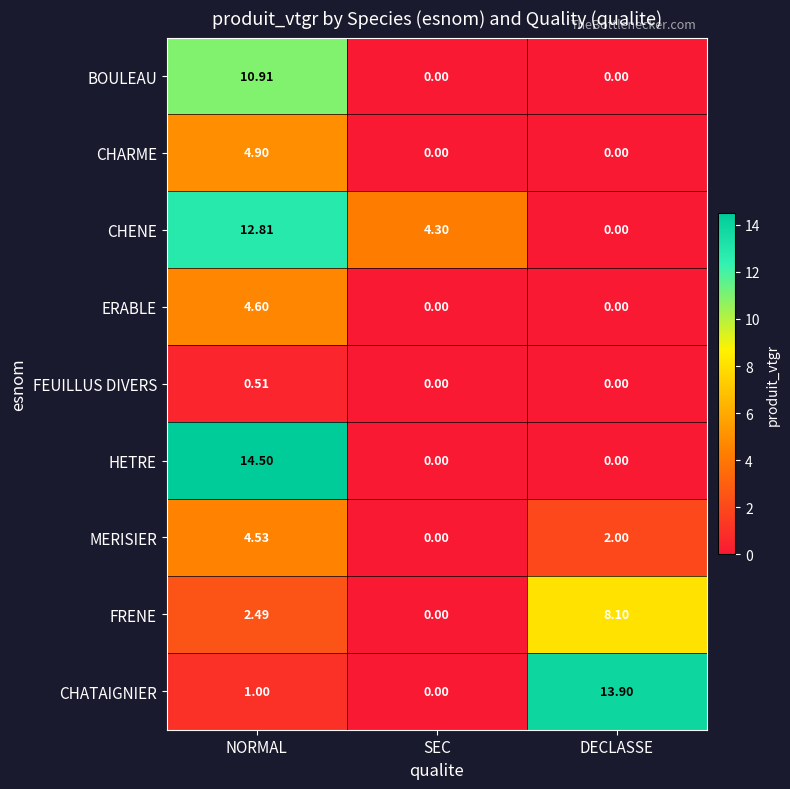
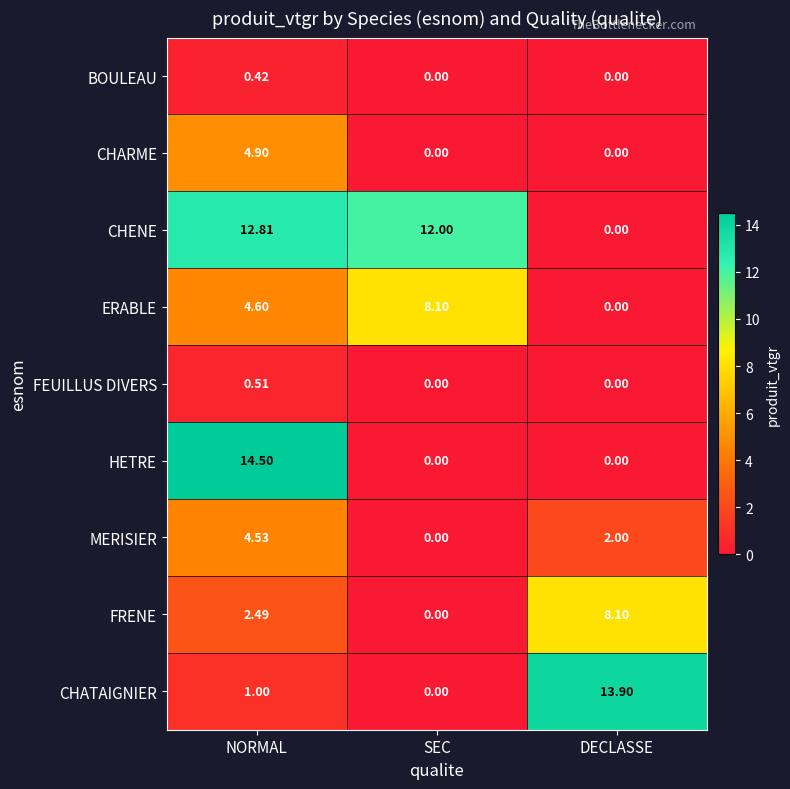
BOULEAU, NORMAL: 10.91 -> 0.42
CHENE, SEC: 4.30 -> 12.00
ERABLE, SEC: 0.00 -> 8.10
